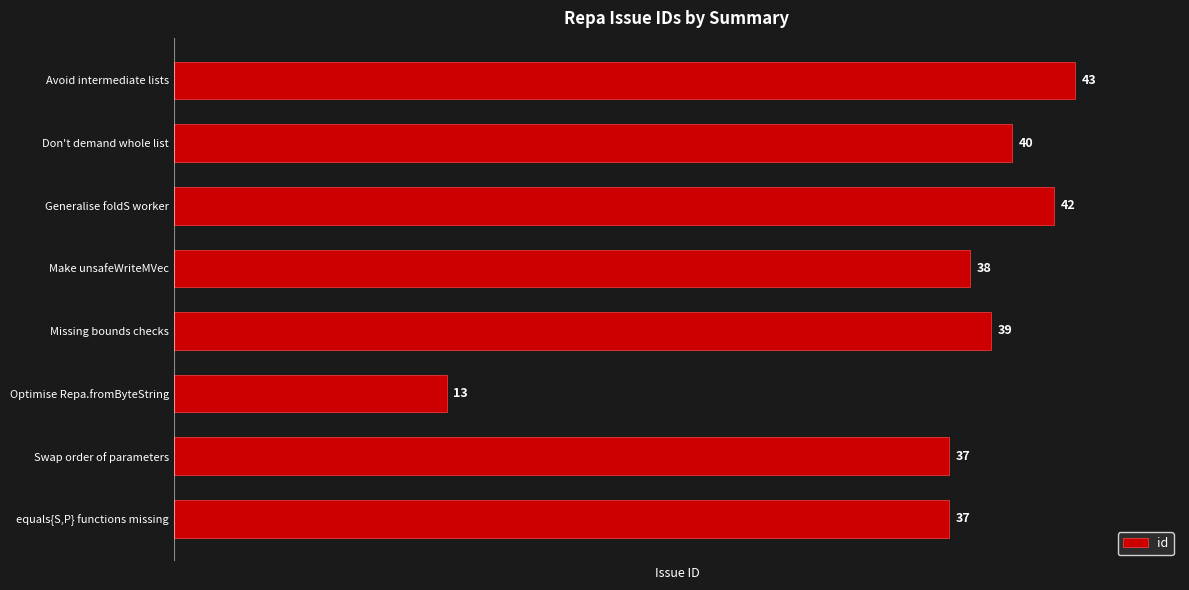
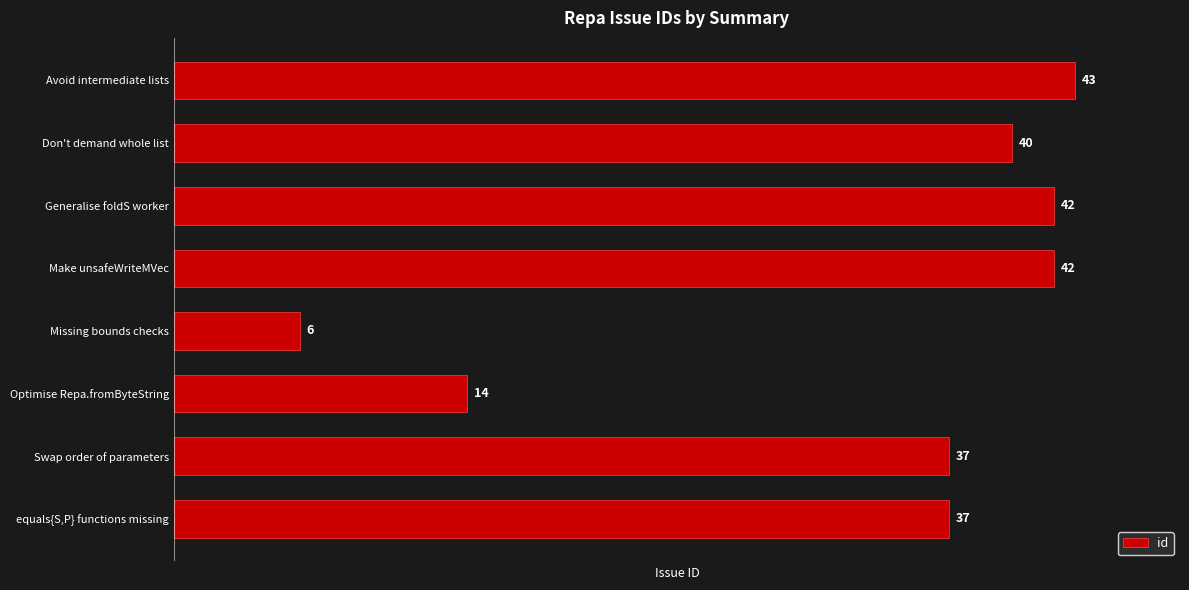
Make unsafeWriteMVec: 38 -> 42
Missing bounds checks: 39 -> 6
Optimise Repa.fromByteString: 13 -> 14
